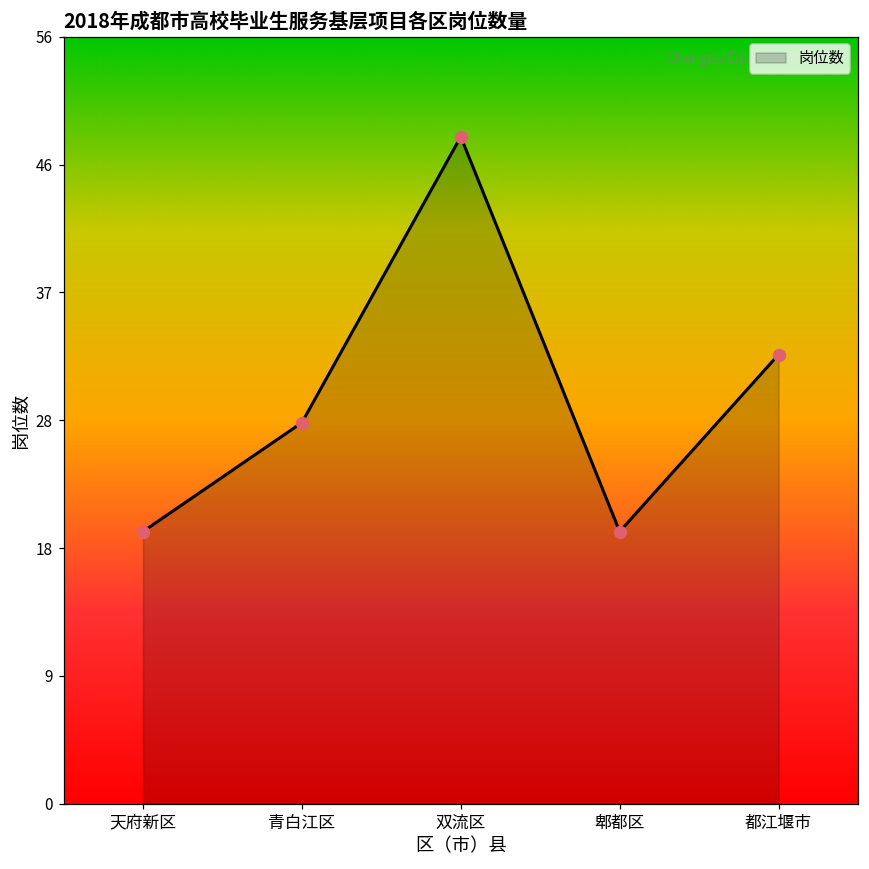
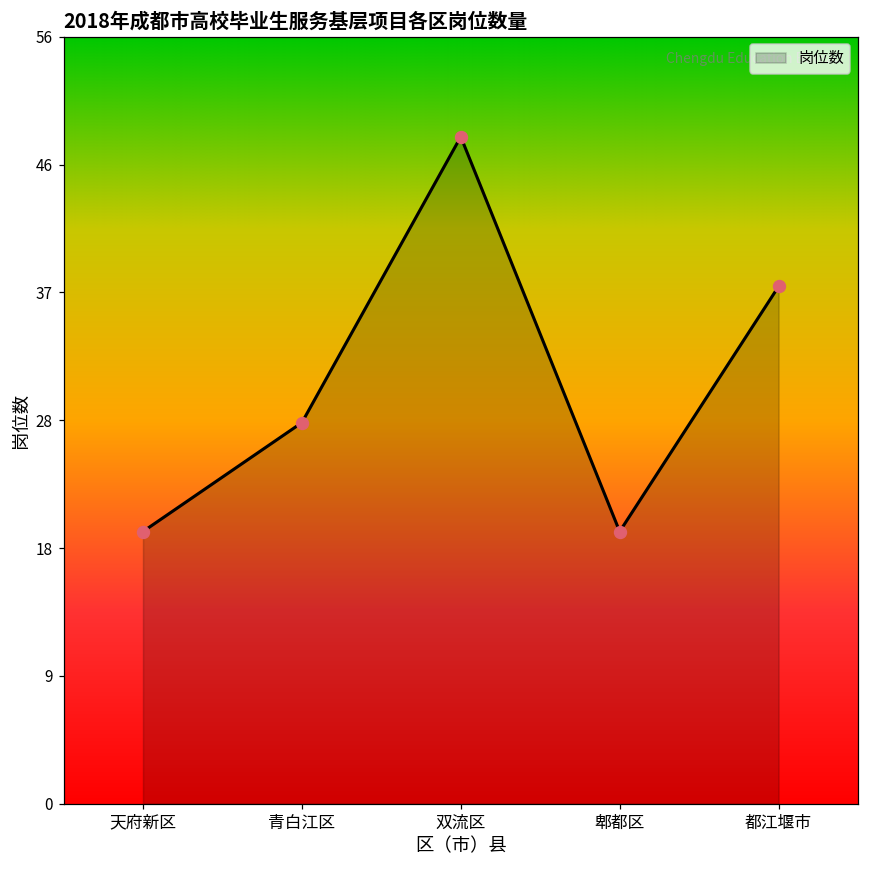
都江堰市: 33 -> 38
